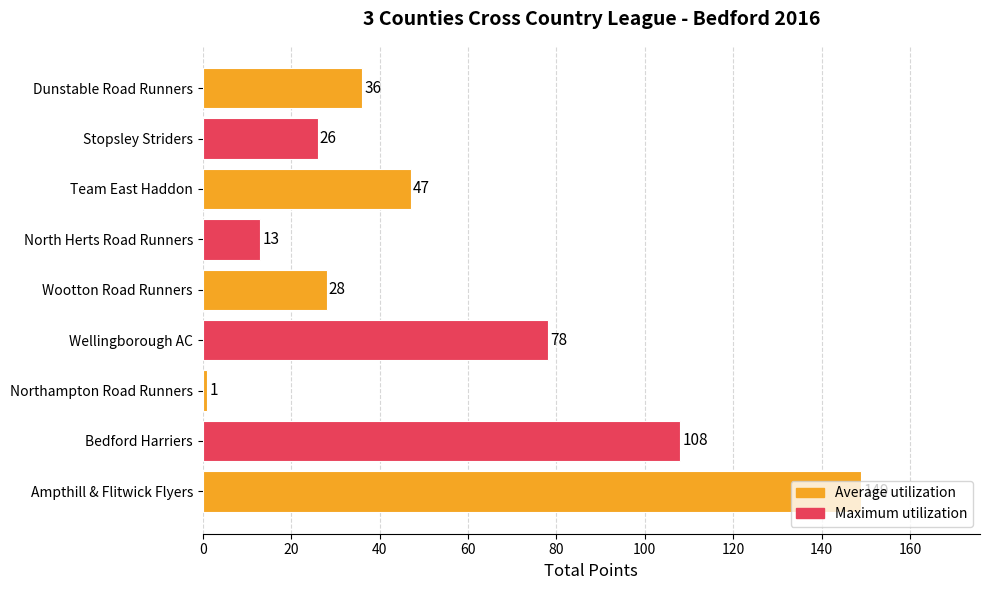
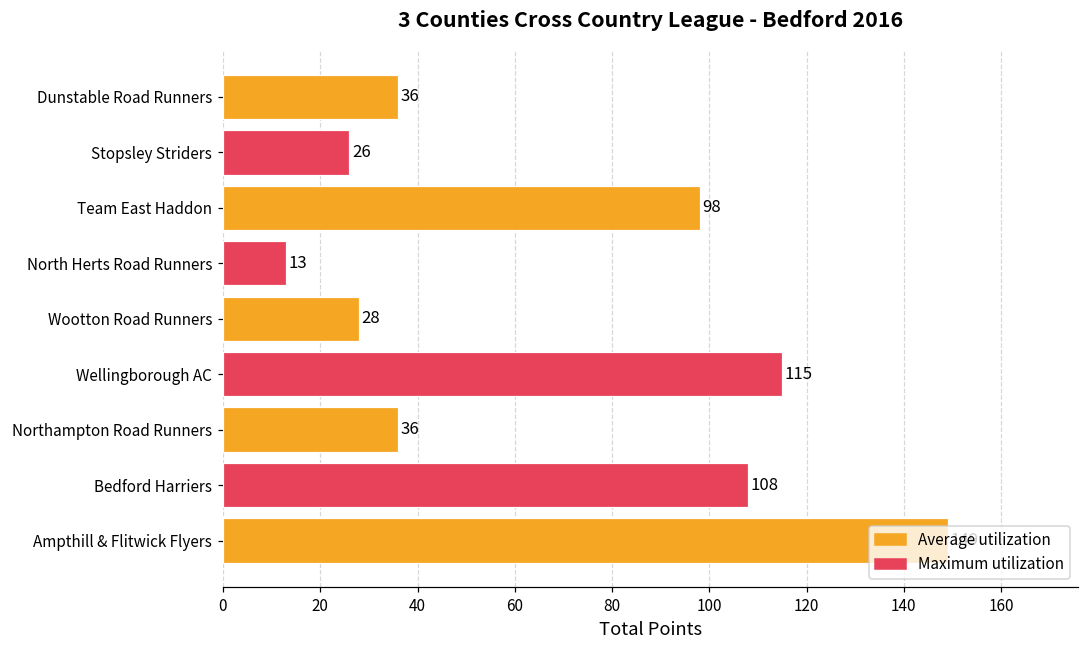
Team East Haddon: 47 -> 98
Wellingborough AC: 78 -> 115
Northampton Road Runners: 1 -> 36
